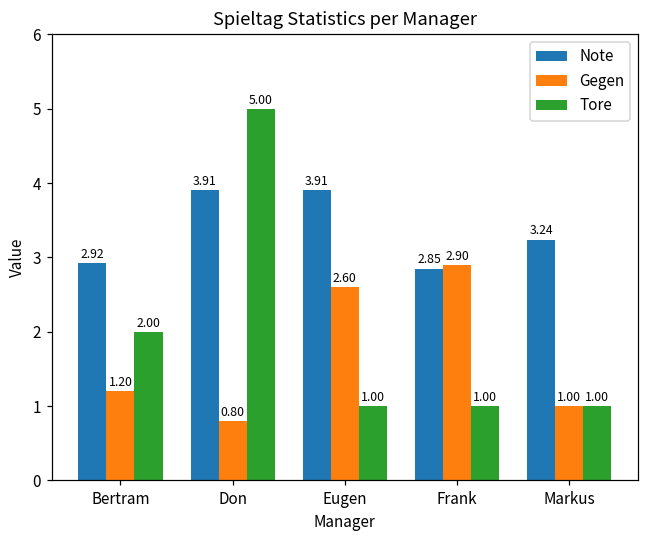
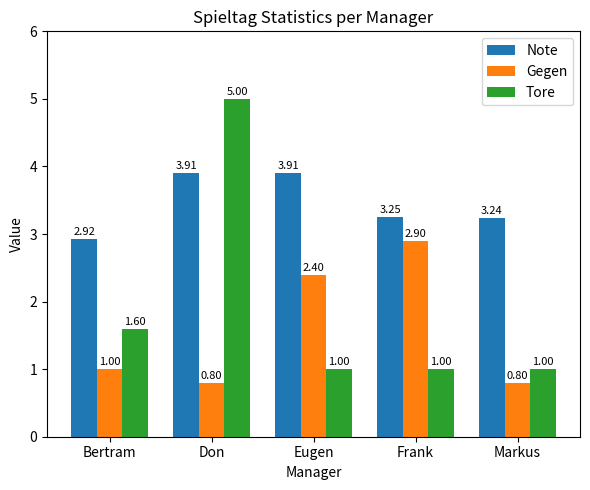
Gegen, Bertram: 1.20 -> 1.00
Tore, Bertram: 2.00 -> 1.60
Gegen, Eugen: 2.60 -> 2.40
Note, Frank: 2.85 -> 3.25
Gegen, Markus: 1.00 -> 0.80
